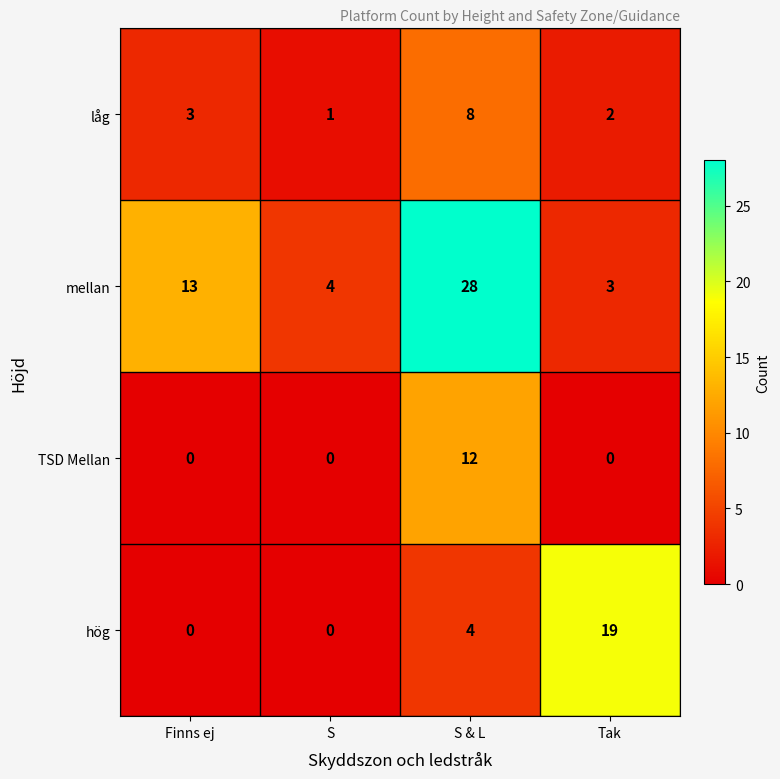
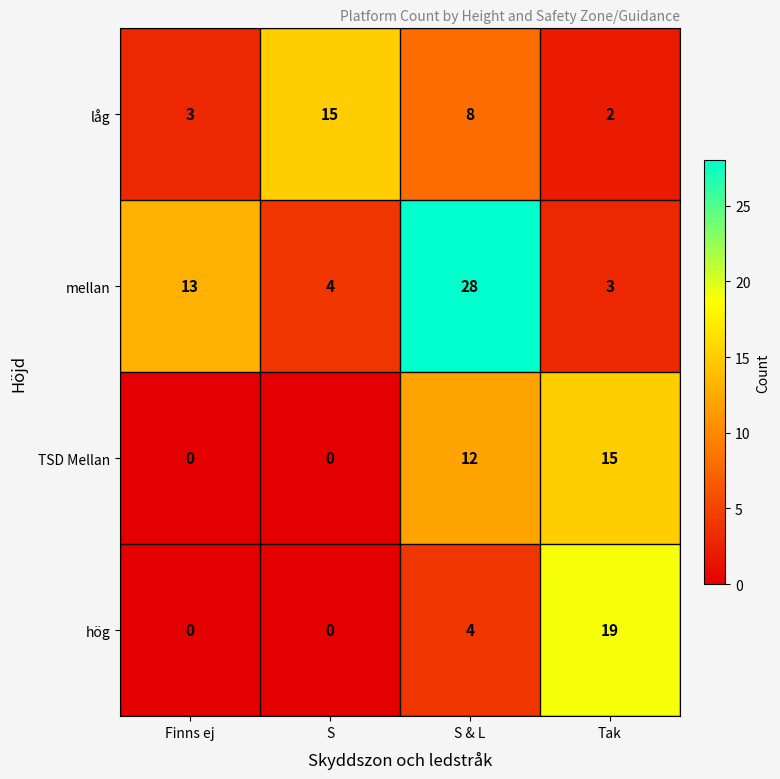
låg, S: 1 -> 15
TSD Mellan, Tak: 0 -> 15
